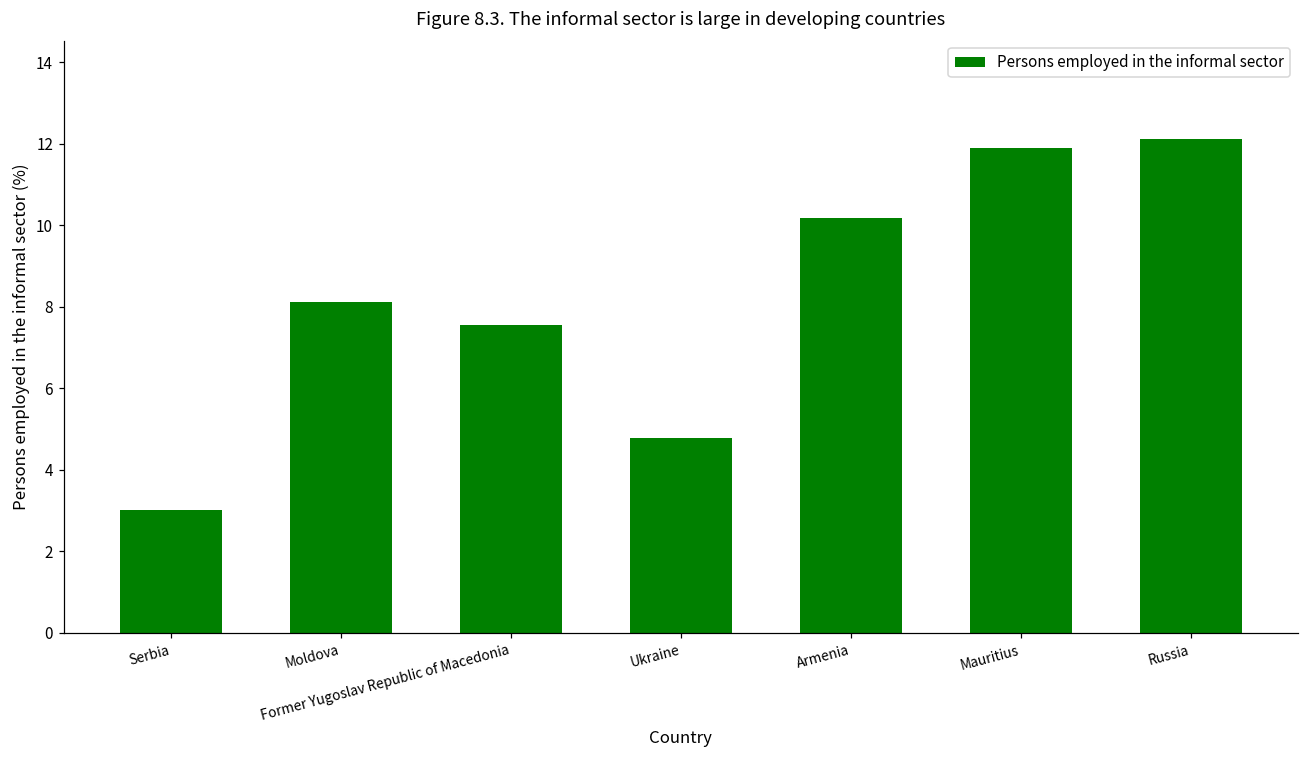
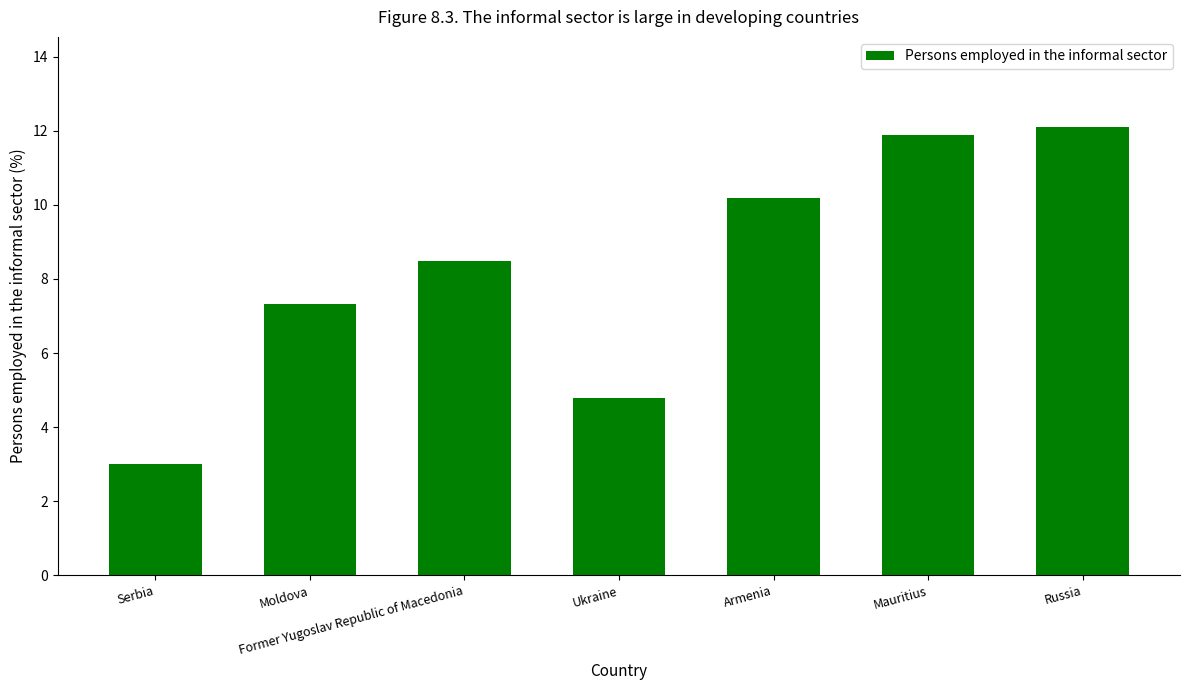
Moldova: 8.1 -> 7.3
Former Yugoslav Republic of Macedonia: 7.6 -> 8.5
